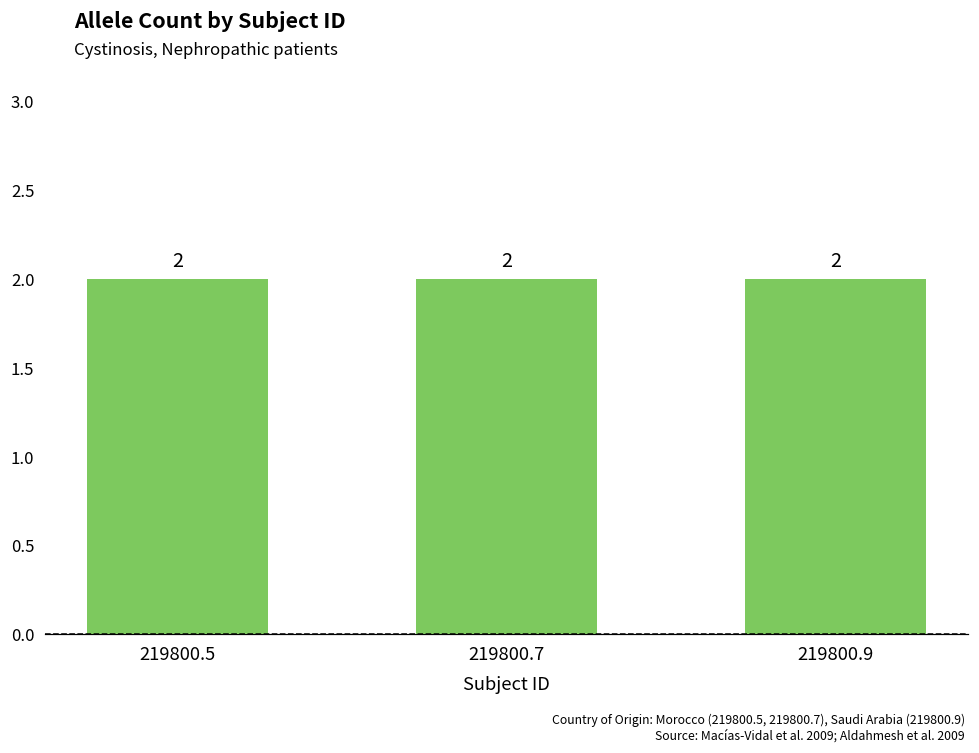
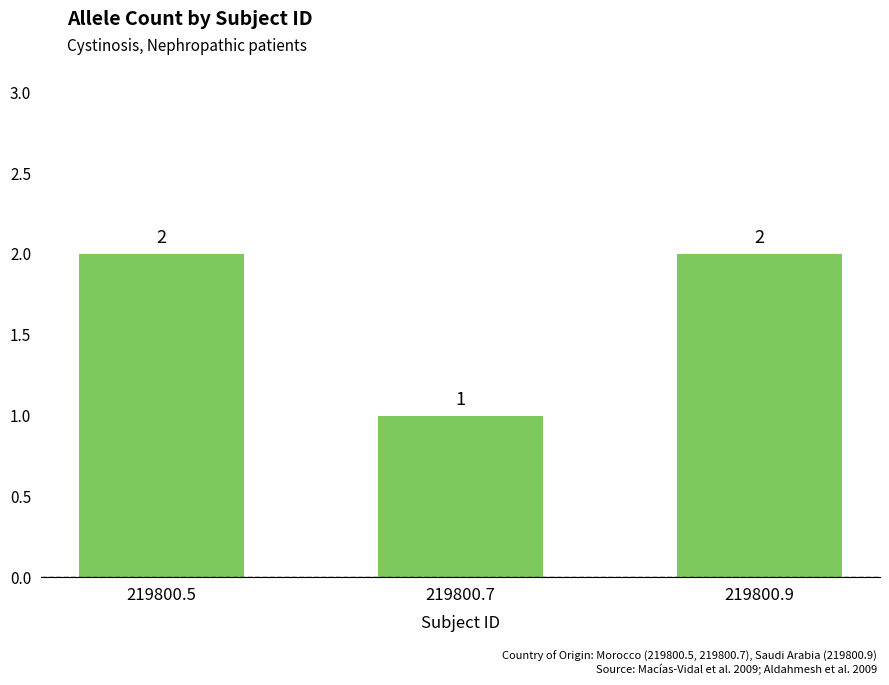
219800.7: 2 -> 1
